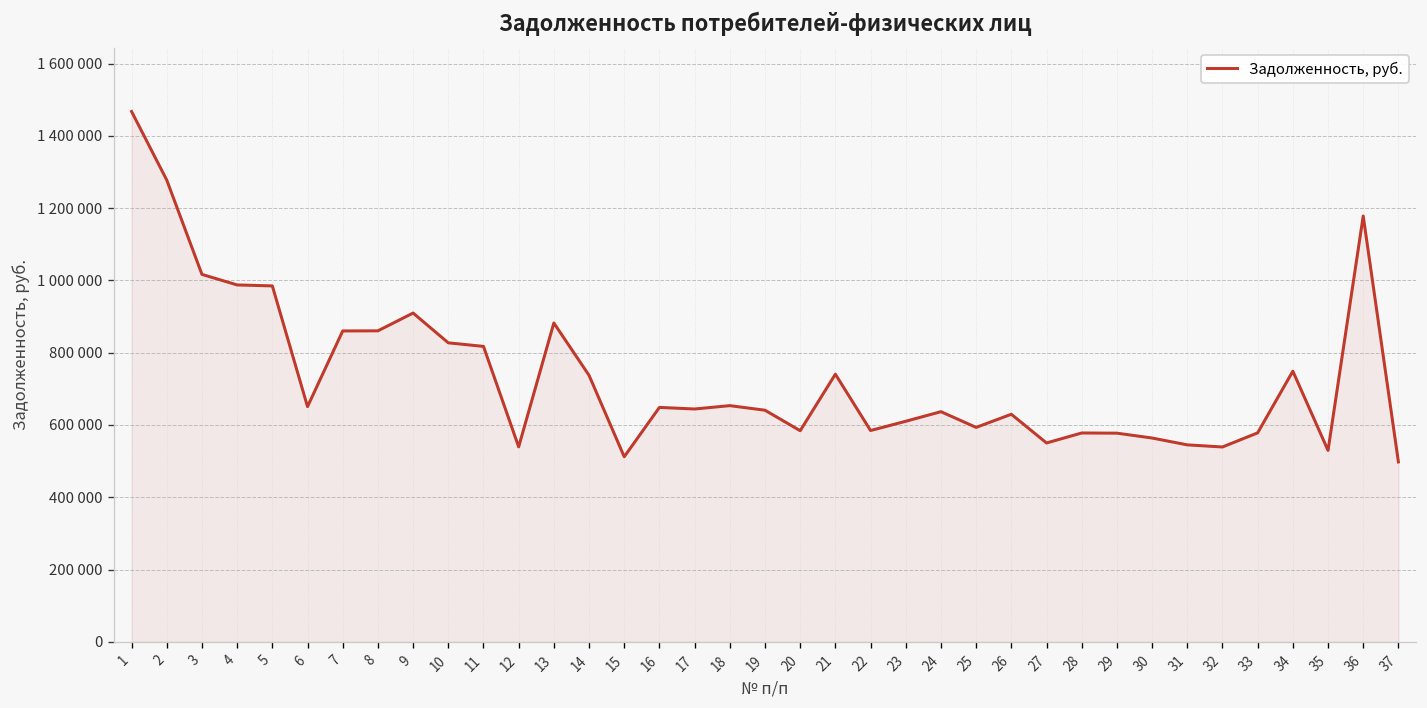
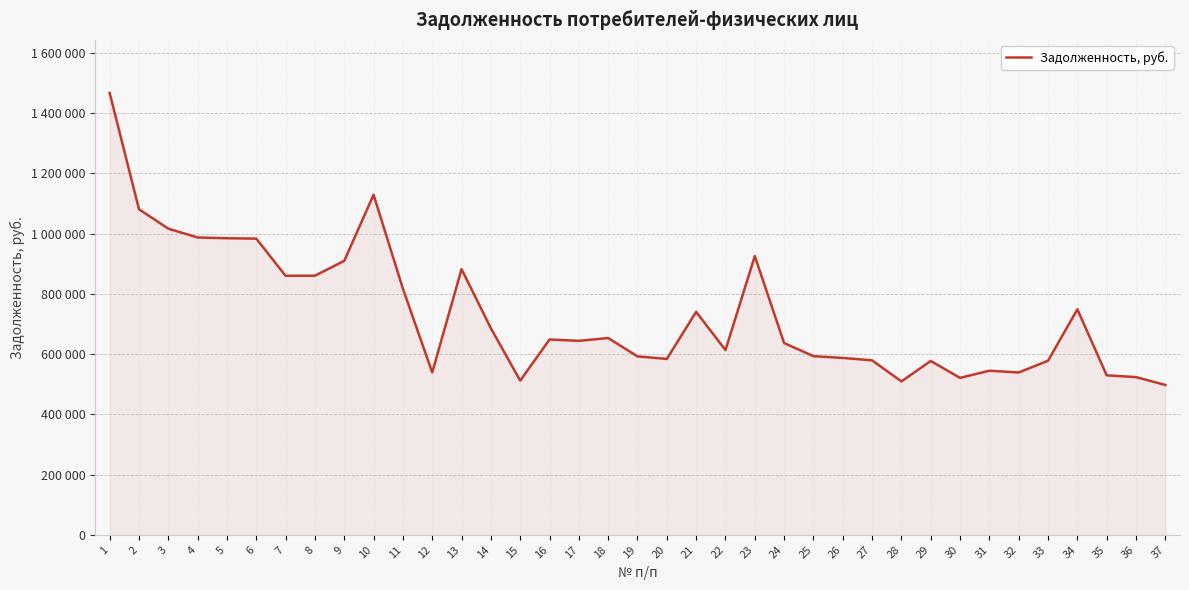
2: 1280000 -> 1080000
6: 650000 -> 980000
10: 830000 -> 1130000
14: 740000 -> 690000
19: 640000 -> 590000
22: 580000 -> 610000
23: 610000 -> 930000
26: 630000 -> 590000
27: 550000 -> 580000
28: 580000 -> 510000
30: 560000 -> 520000
36: 1180000 -> 520000
